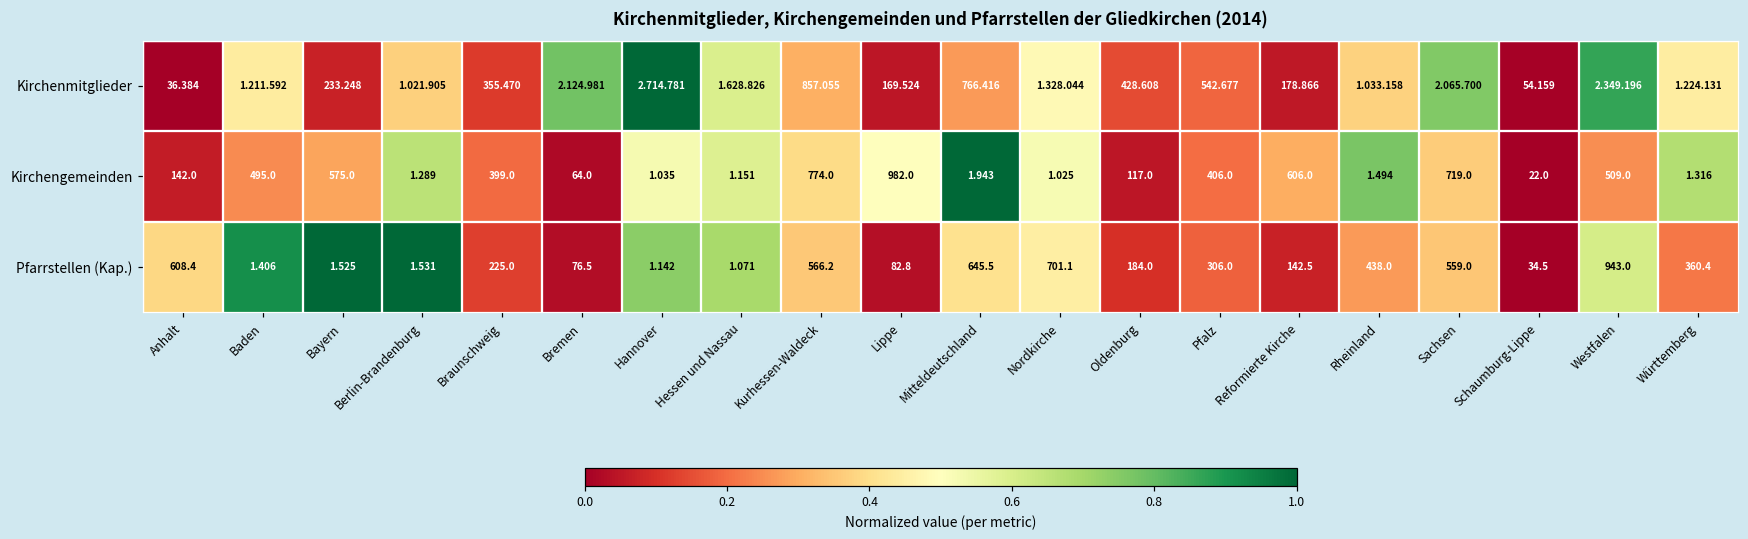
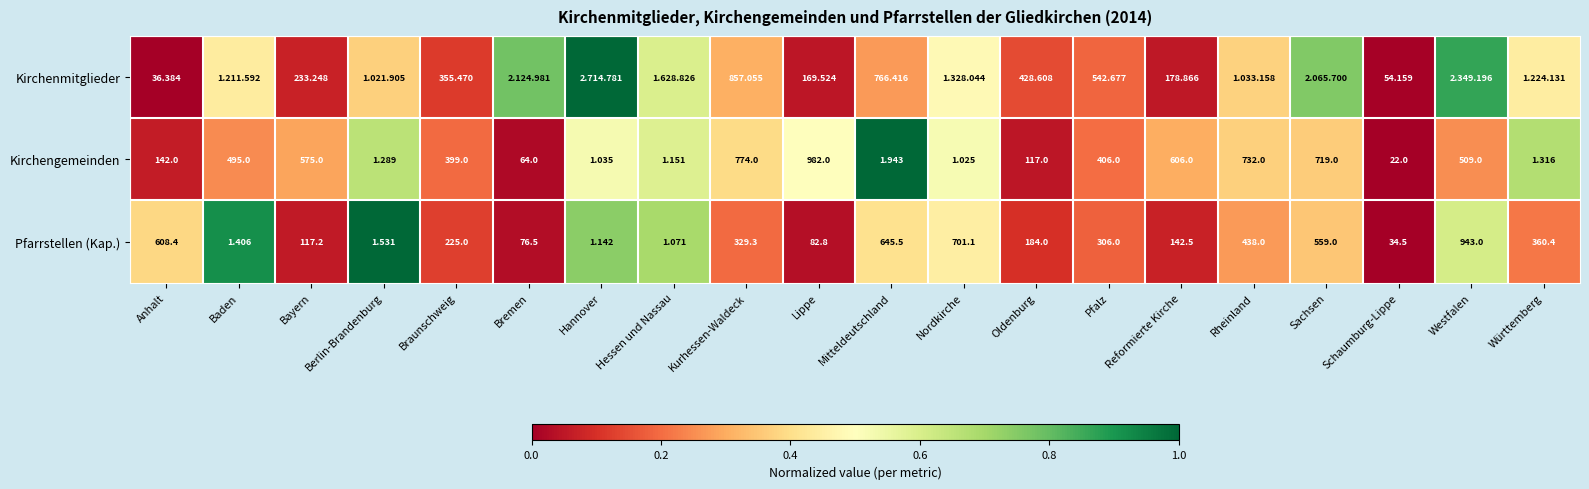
Kirchengemeinden, Rheinland: 1.494 -> 732.0
Pfarrstellen (Kap.), Bayern: 1.525 -> 117.2
Pfarrstellen (Kap.), Kurhessen-Waldeck: 566.2 -> 329.3
